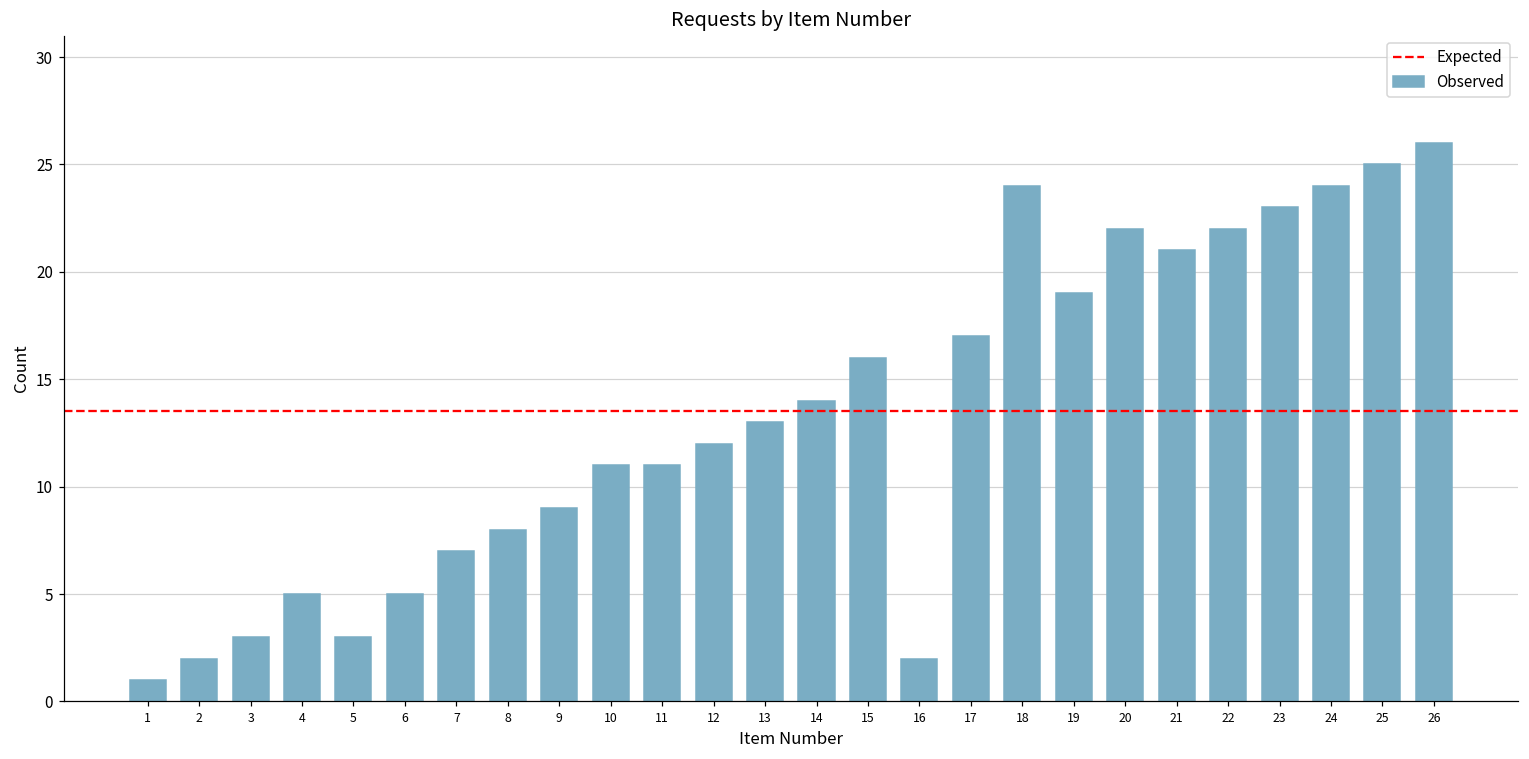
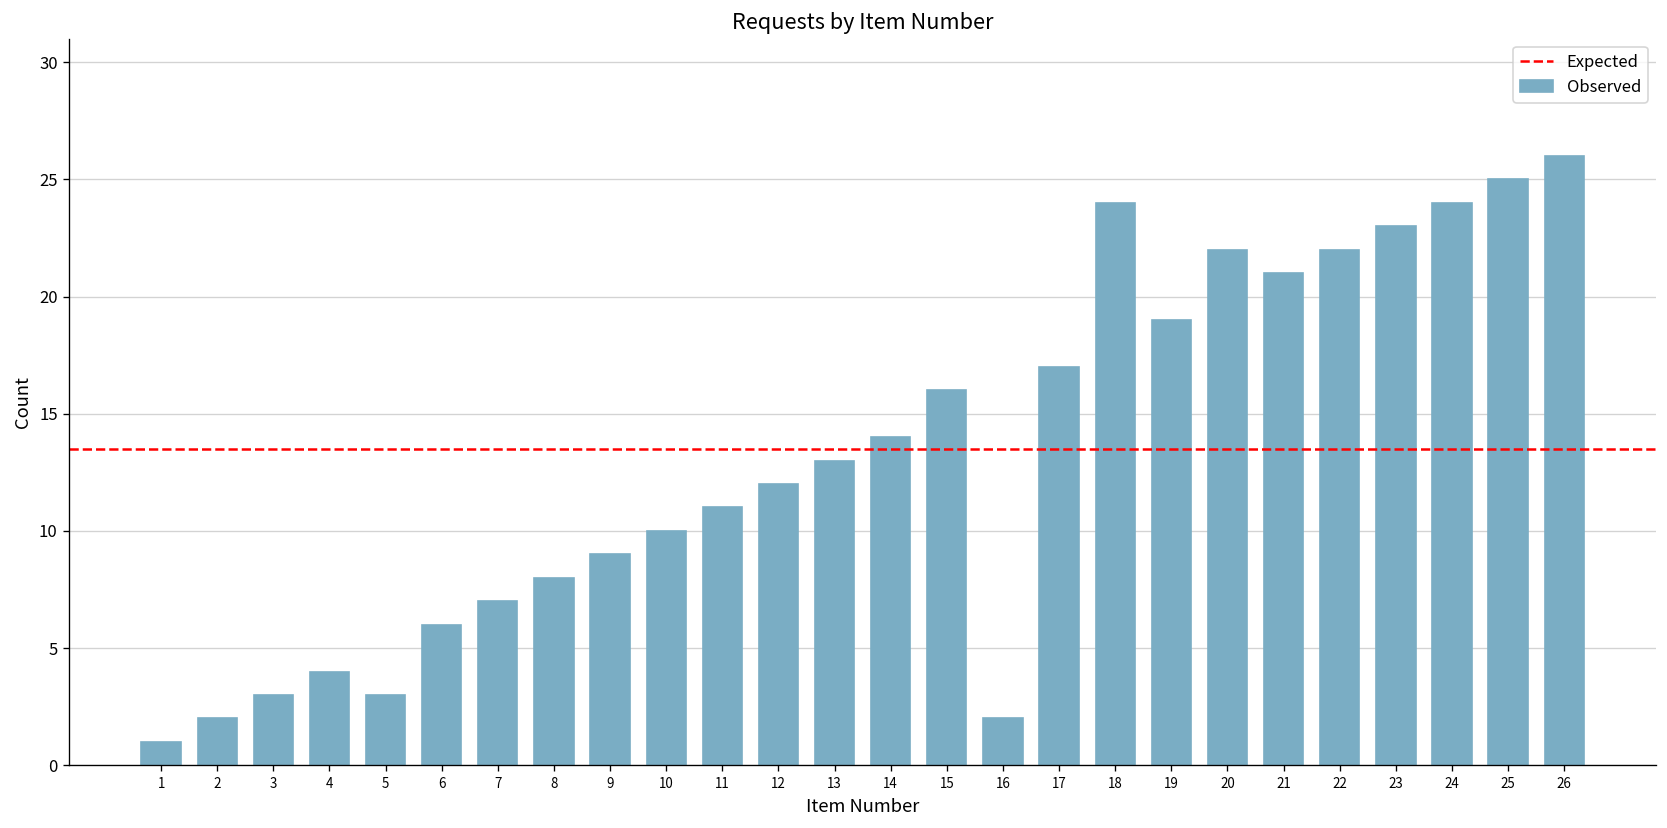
4: 5 -> 4
6: 5 -> 6
10: 11 -> 10
